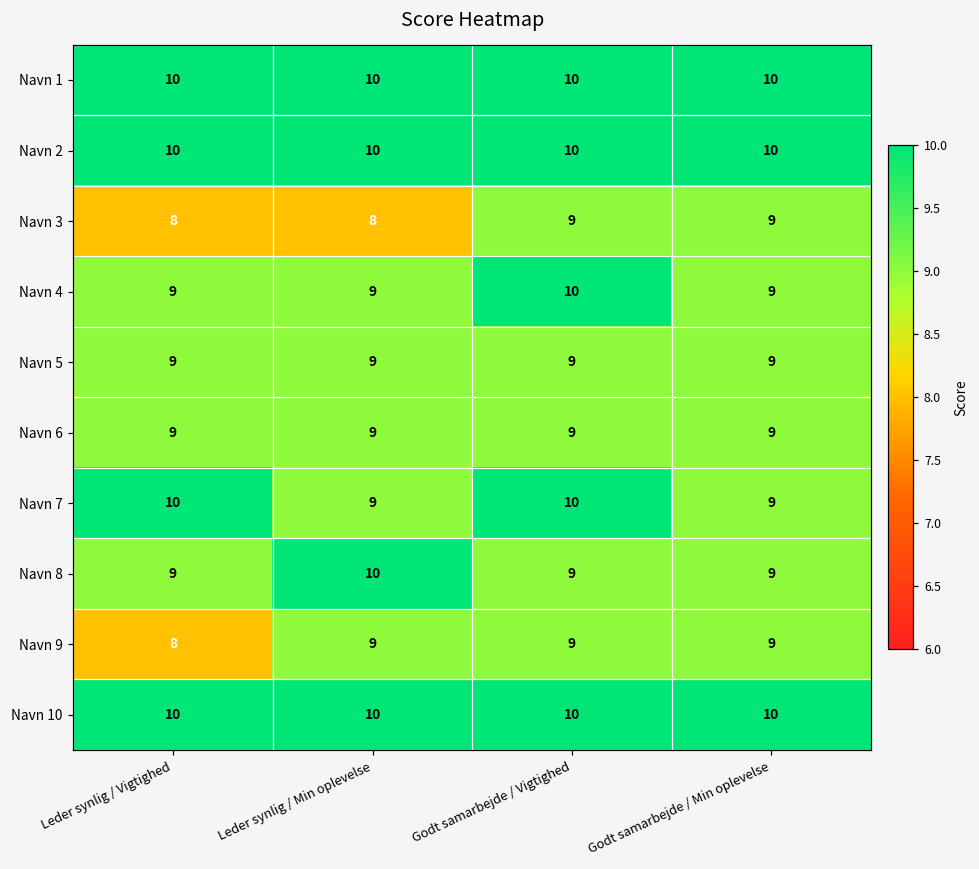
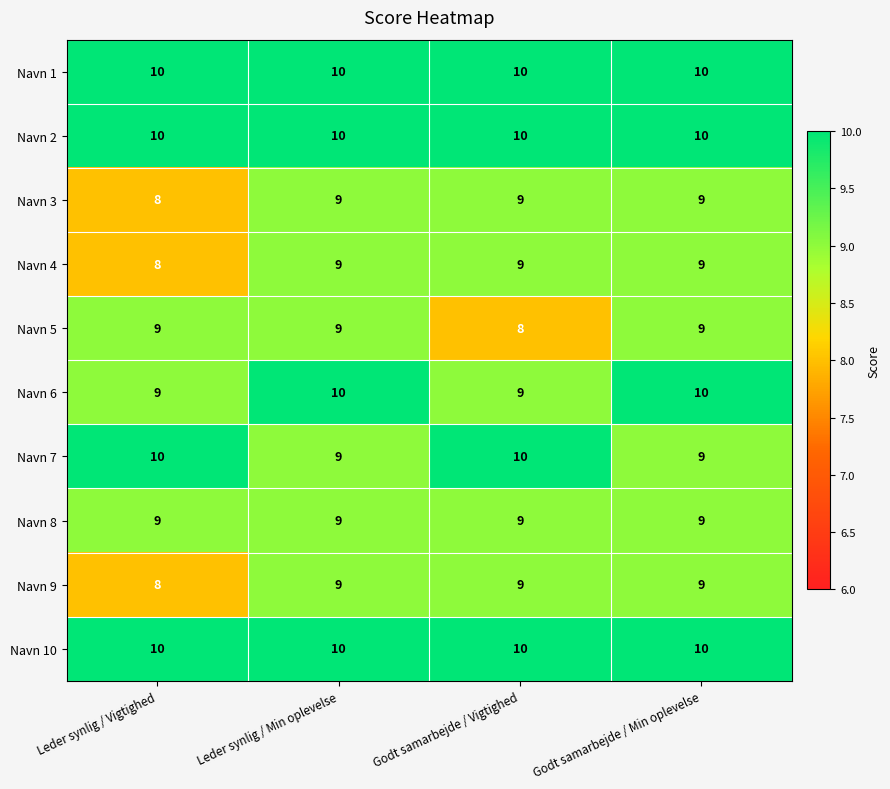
Navn 3, Leder synlig / Min oplevelse: 8 -> 9
Navn 4, Leder synlig / Vigtighed: 9 -> 8
Navn 4, Godt samarbejde / Vigtighed: 10 -> 9
Navn 5, Godt samarbejde / Vigtighed: 9 -> 8
Navn 6, Leder synlig / Min oplevelse: 9 -> 10
Navn 6, Godt samarbejde / Min oplevelse: 9 -> 10
Navn 8, Leder synlig / Min oplevelse: 10 -> 9
